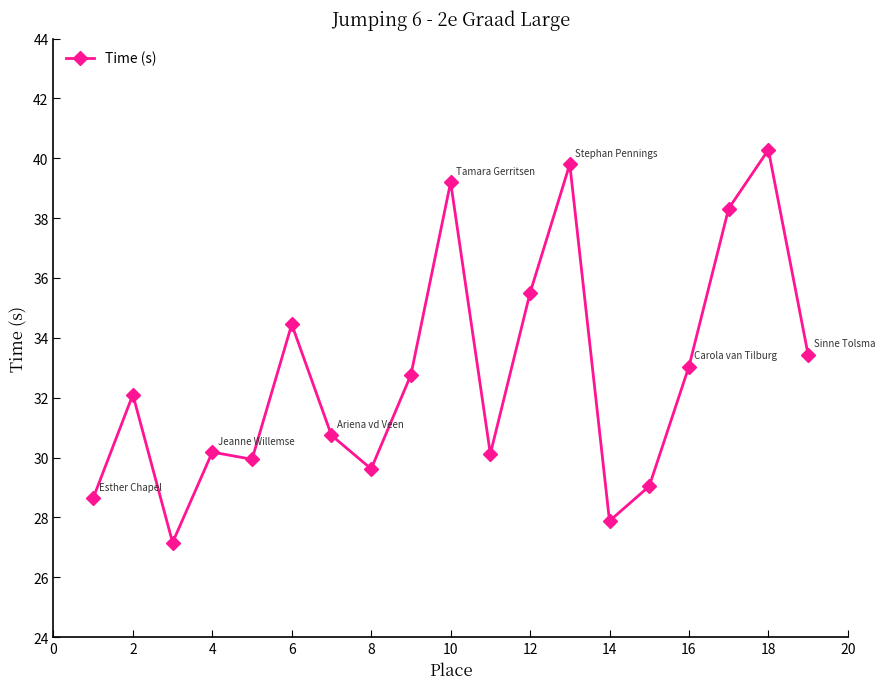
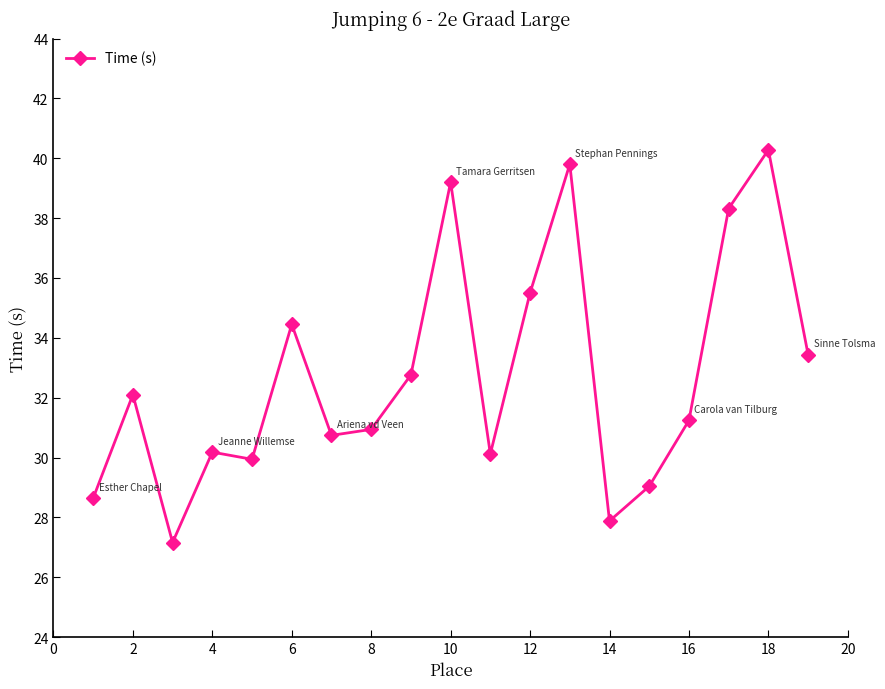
8: 29.6 -> 30.9
16: 33.0 -> 31.2
